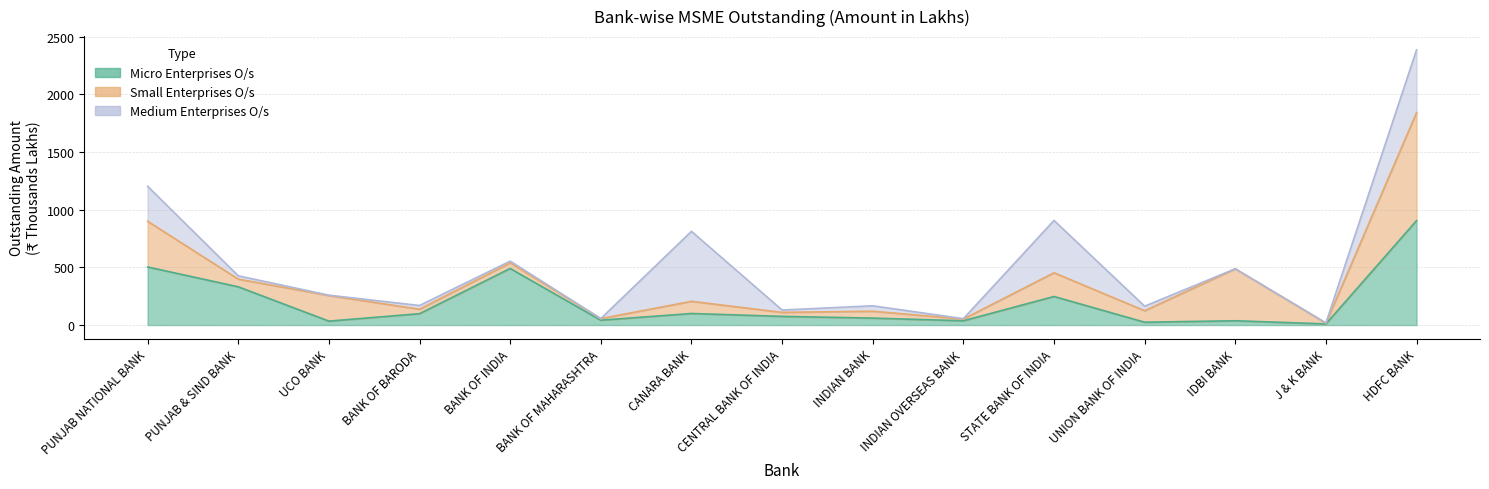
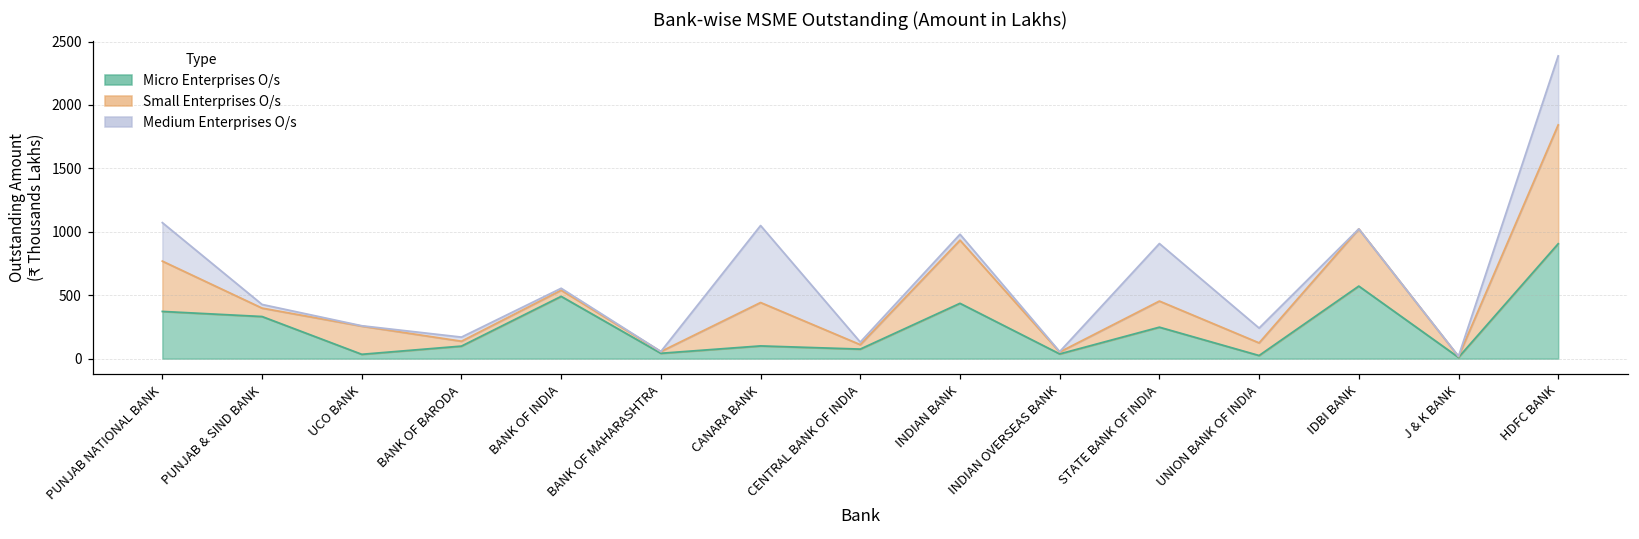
Micro Enterprises O/s, PUNJAB NATIONAL BANK: 500 -> 370
Small Enterprises O/s, CANARA BANK: 110 -> 340
Micro Enterprises O/s, INDIAN BANK: 60 -> 440
Small Enterprises O/s, INDIAN BANK: 60 -> 500
Medium Enterprises O/s, UNION BANK OF INDIA: 40 -> 120
Micro Enterprises O/s, IDBI BANK: 40 -> 570
